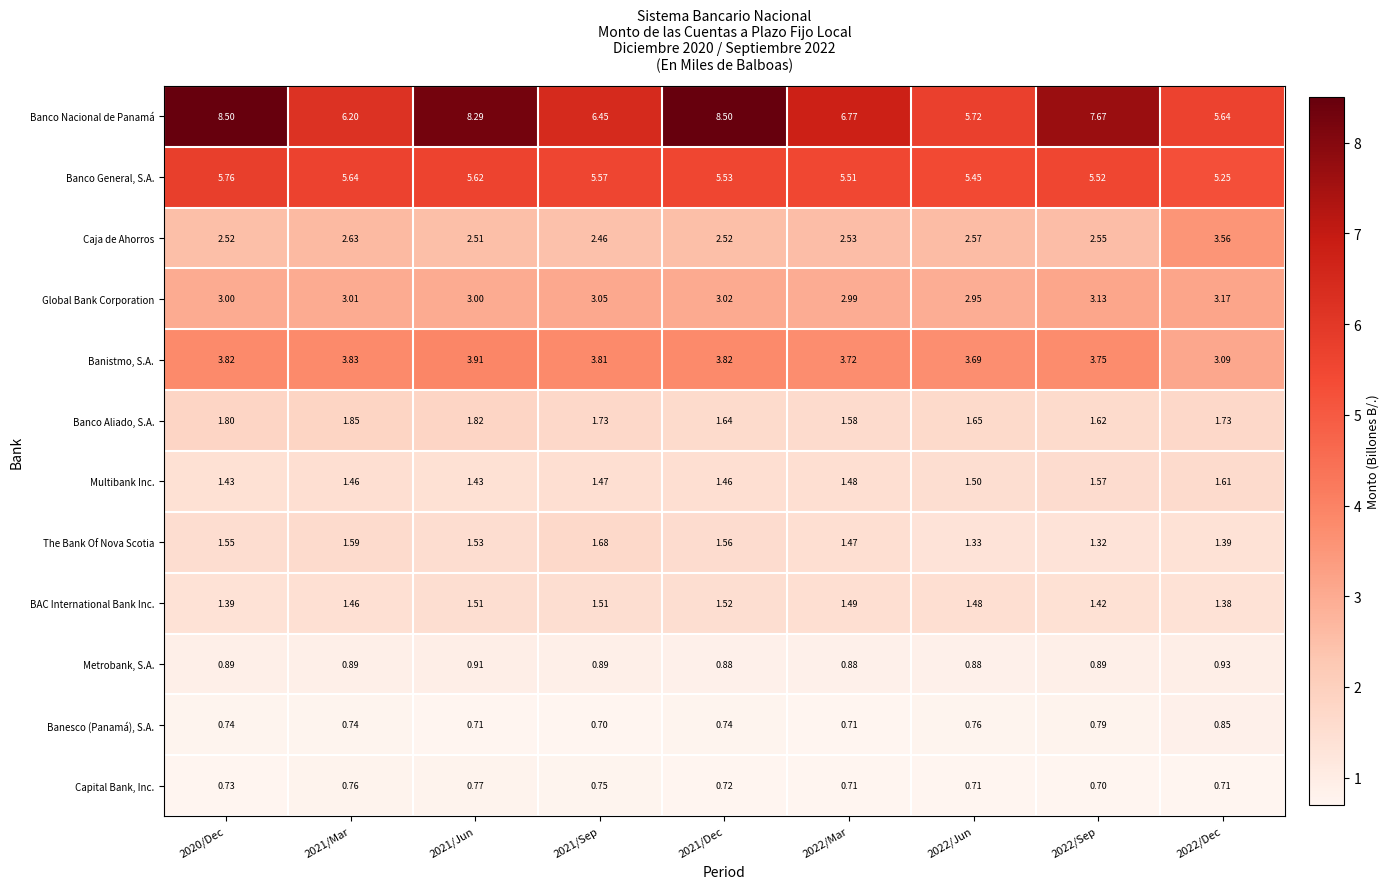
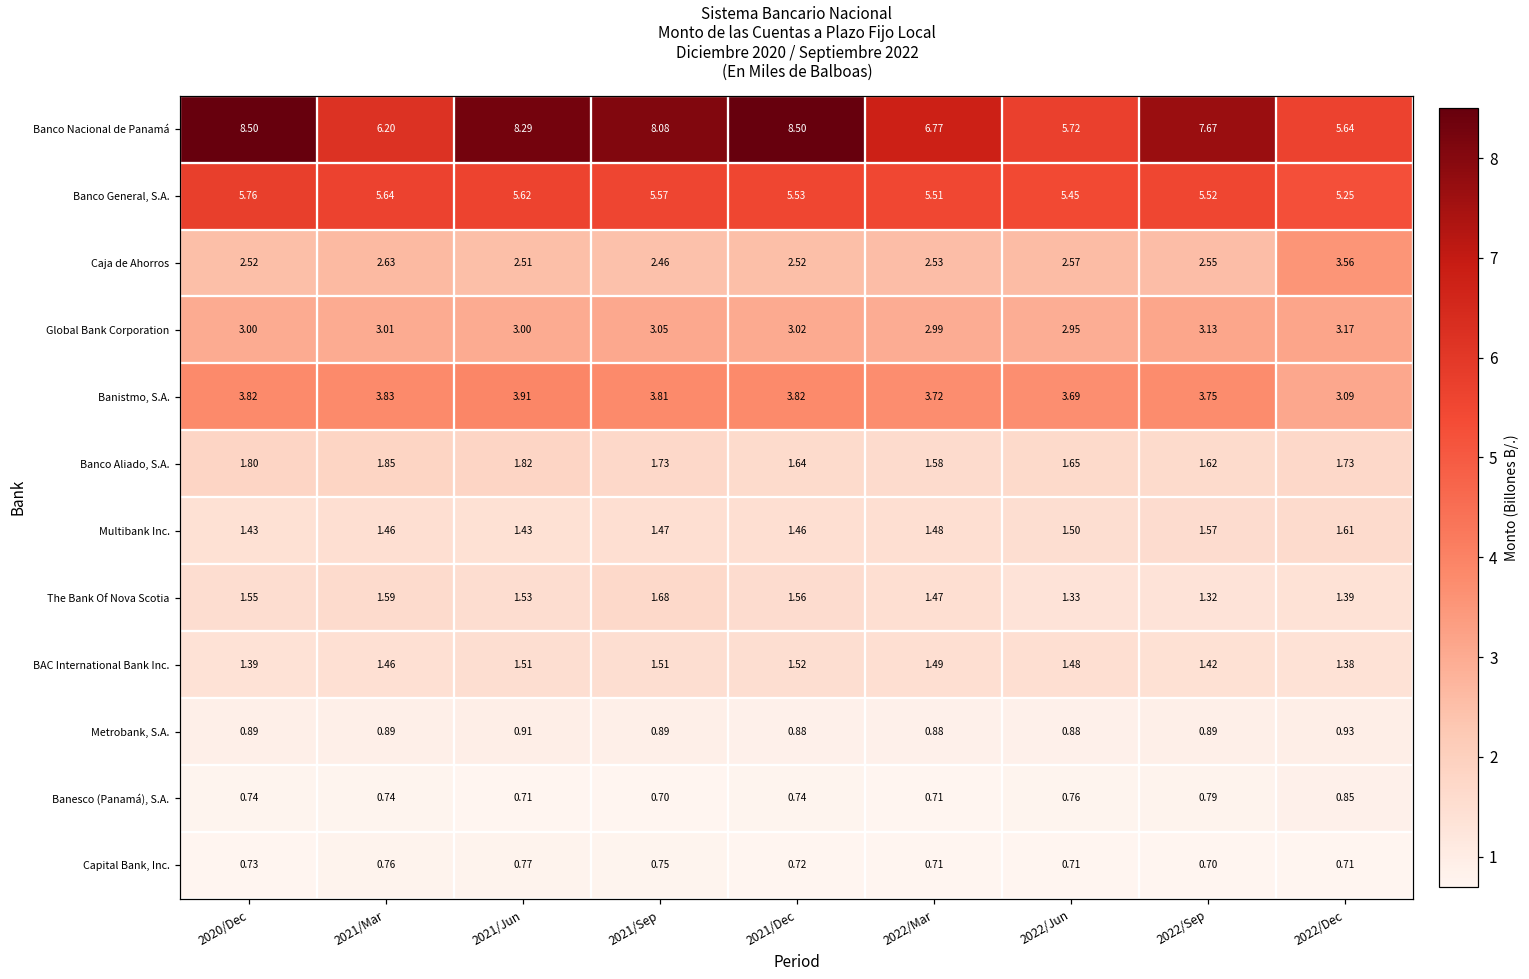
Banco Nacional de Panamá, 2021/Sep: 6.45 -> 8.08
